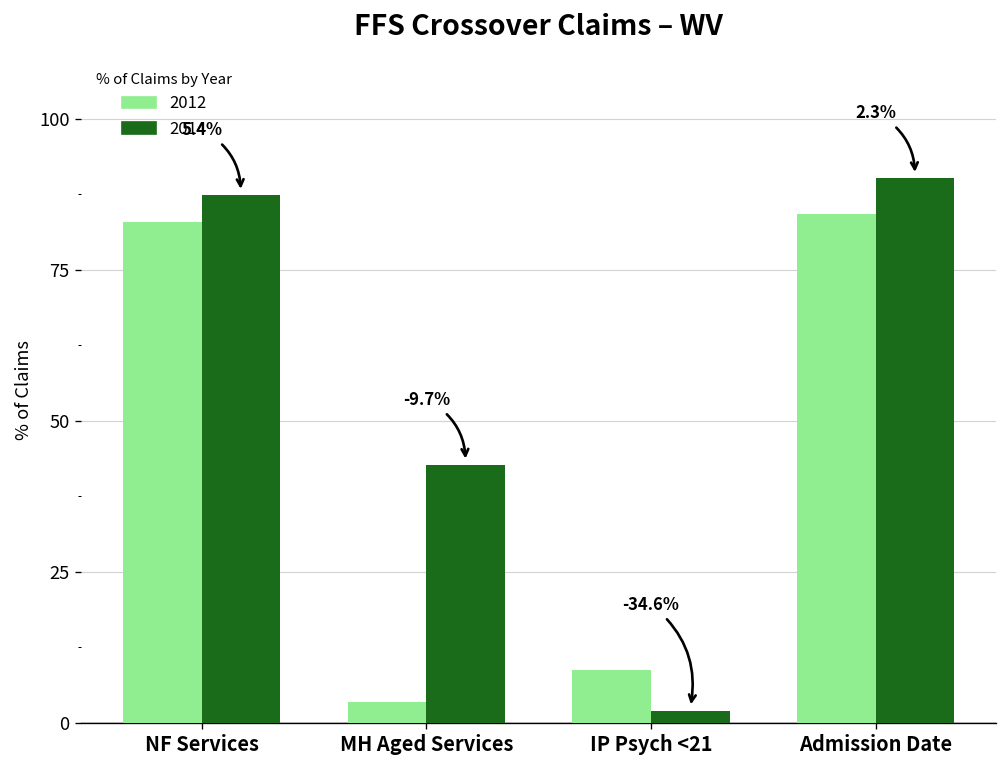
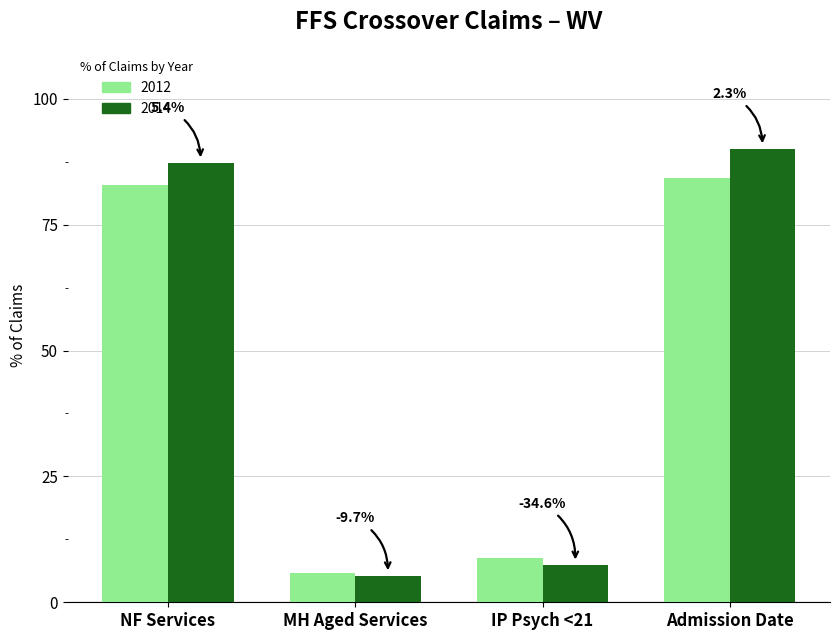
2012, MH Aged Services: 3 -> 6
2014, MH Aged Services: 43 -> 5
2014, IP Psych <21: 2 -> 7
